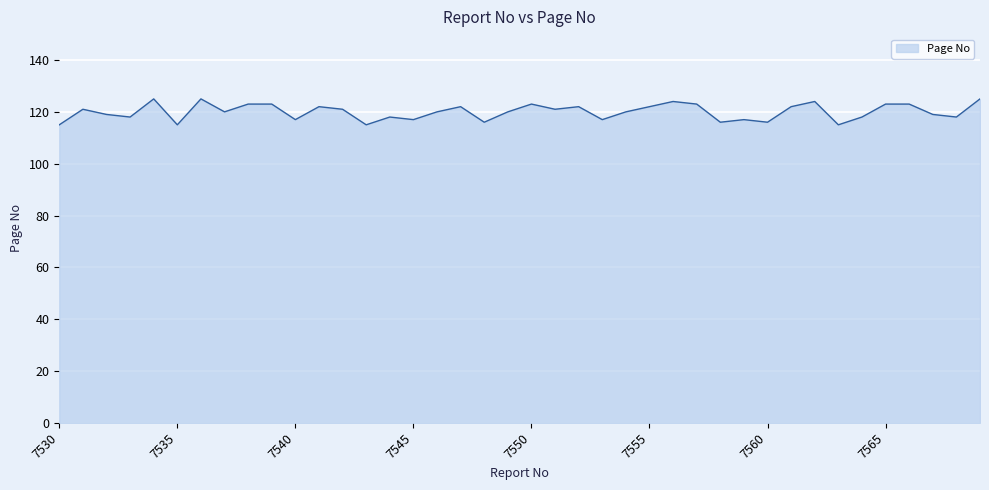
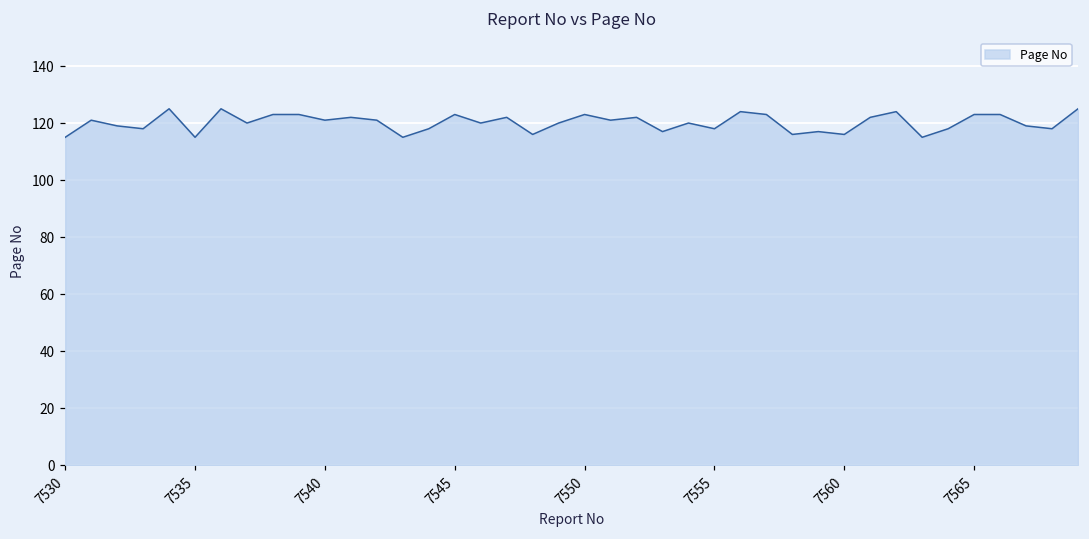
7540: 117 -> 121
7545: 117 -> 123
7555: 122 -> 118
